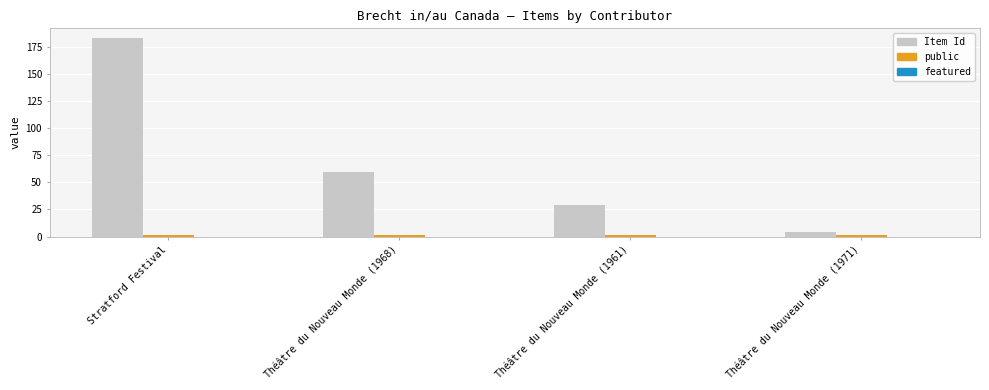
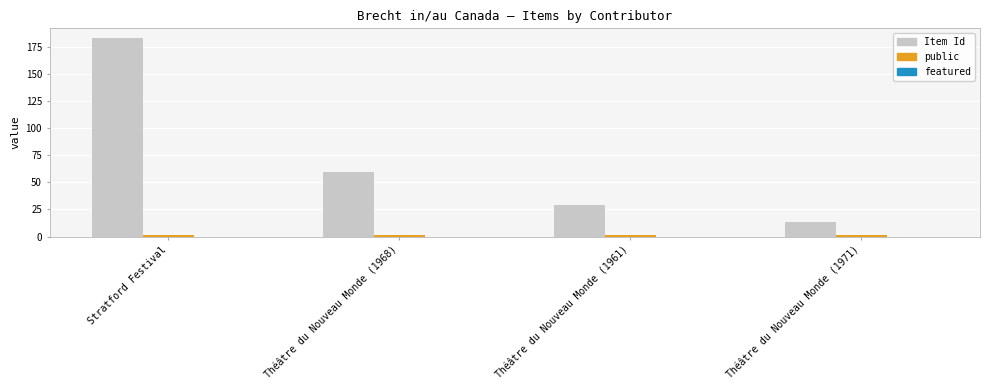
Item Id, Théâtre du Nouveau Monde (1971): 4 -> 13
